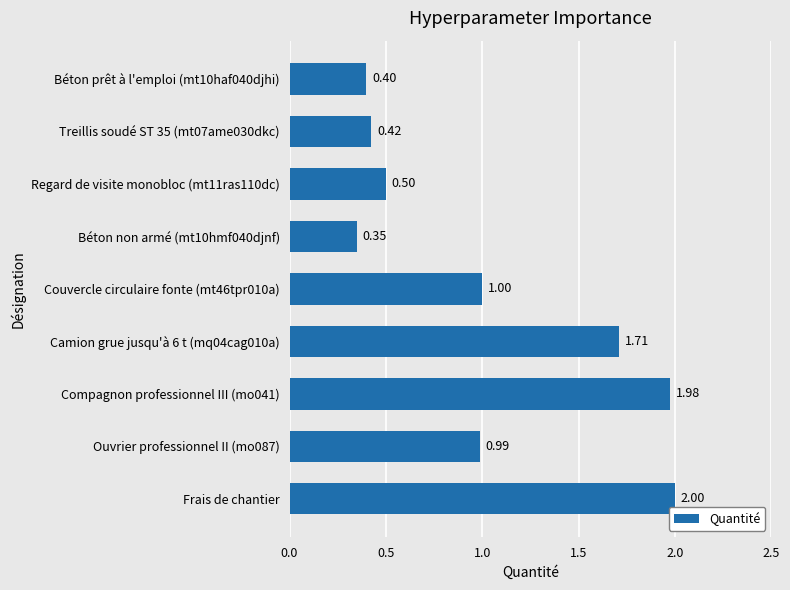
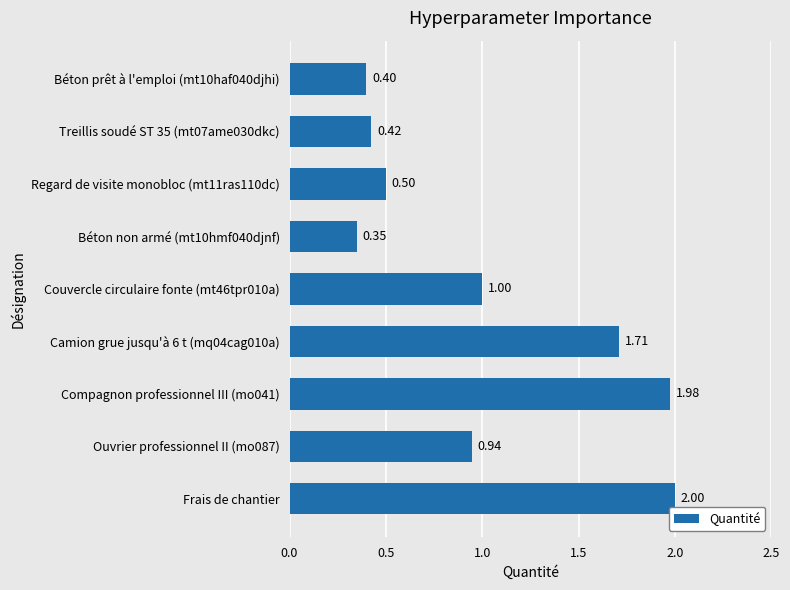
Ouvrier professionnel II (mo087): 0.99 -> 0.94
